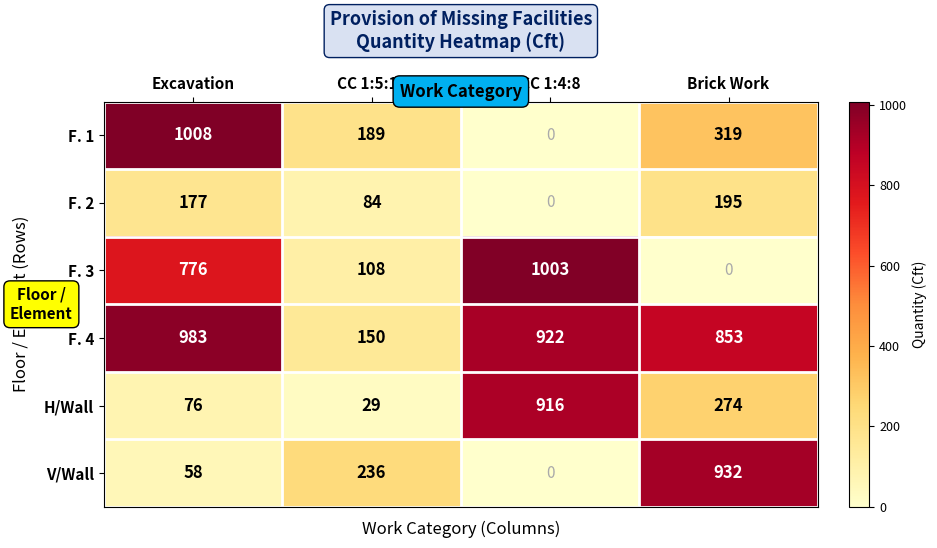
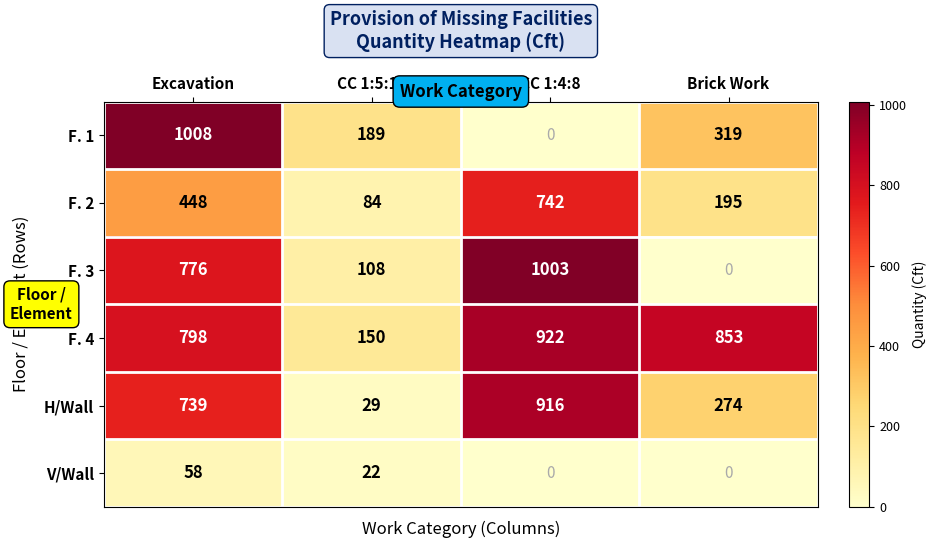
F. 2, Excavation: 177 -> 448
F. 2, CC 1:4:8: 0 -> 742
F. 4, Excavation: 983 -> 798
H/Wall, Excavation: 76 -> 739
V/Wall, CC 1:5:10: 236 -> 22
V/Wall, Brick Work: 932 -> 0
